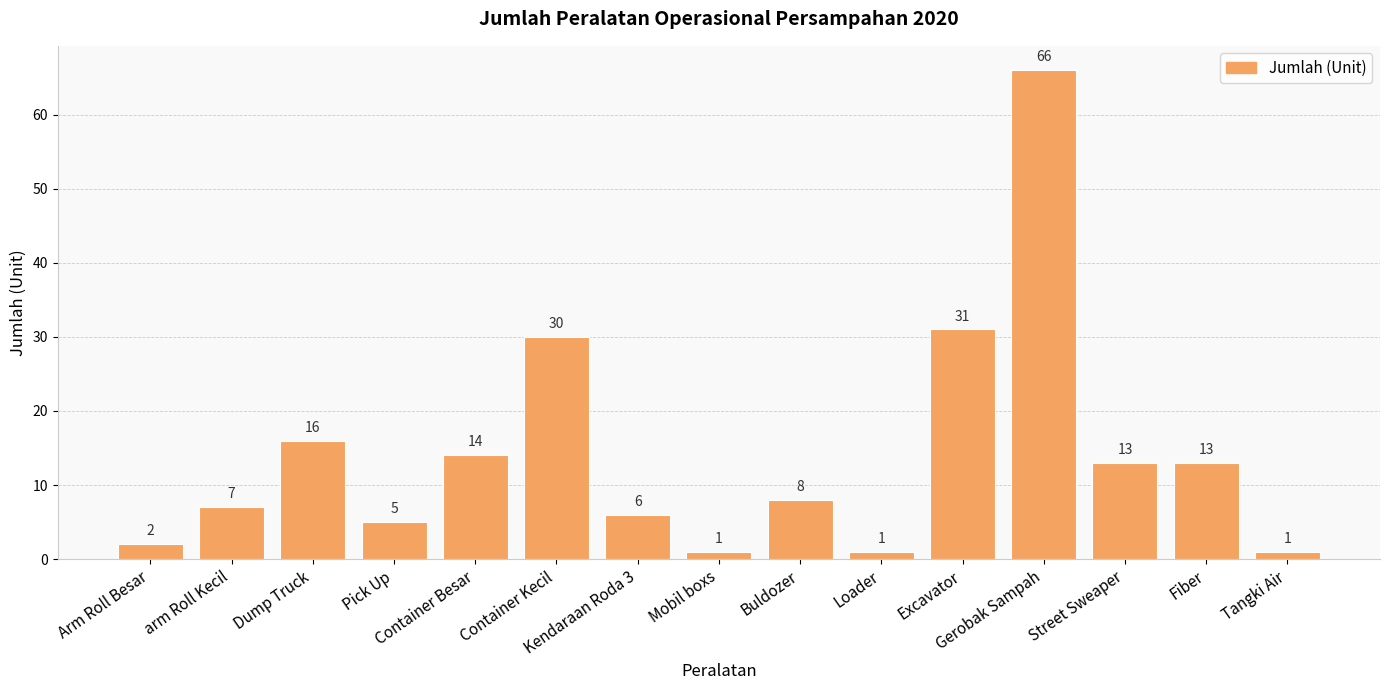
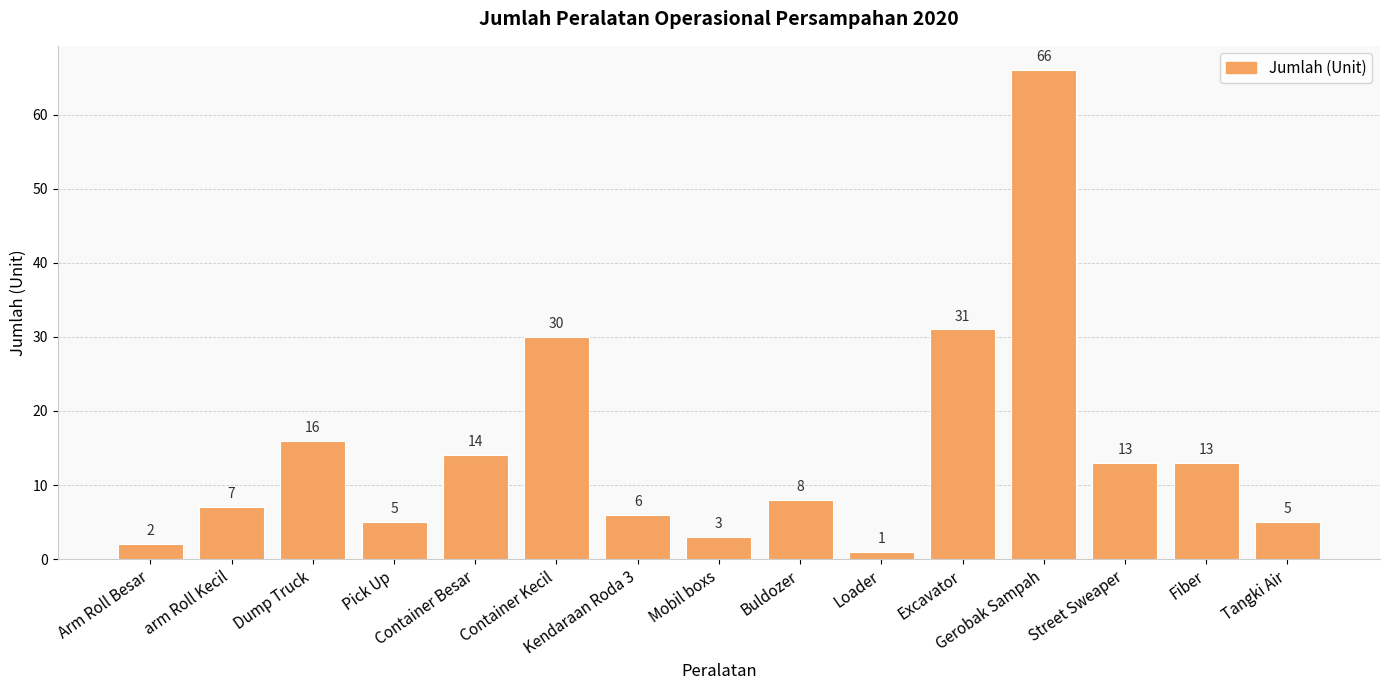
Mobil boxs: 1 -> 3
Tangki Air: 1 -> 5
